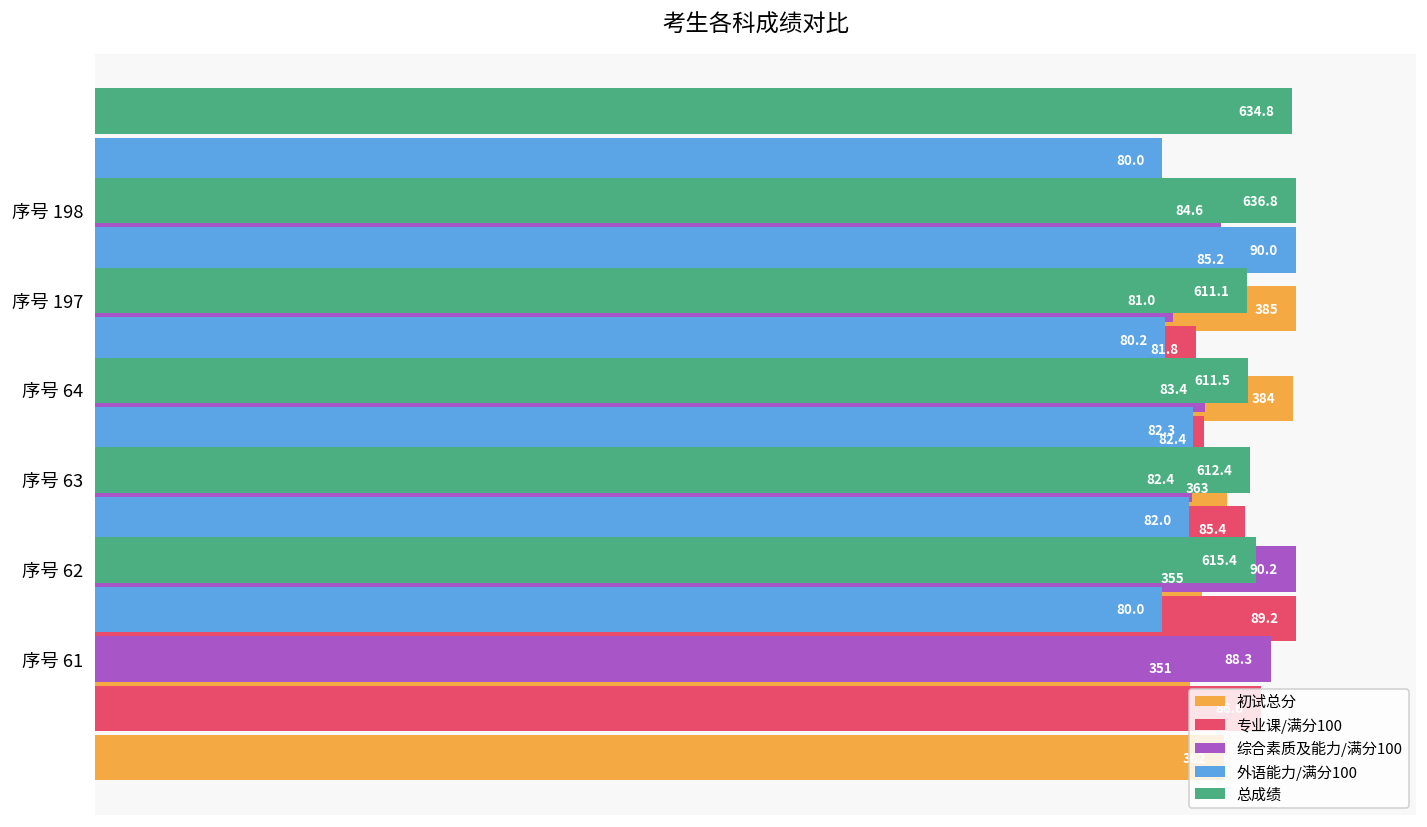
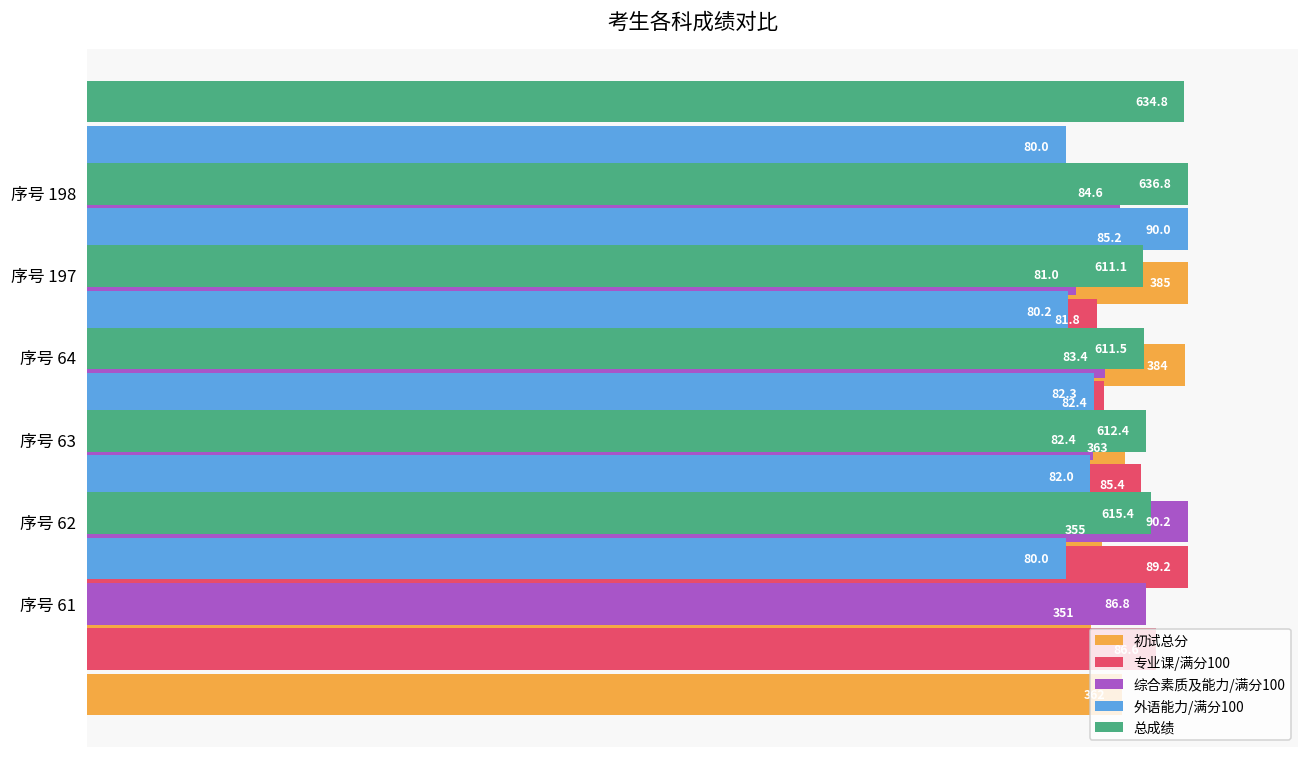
综合素质及能力/满分100, 序号 61: 88.3 -> 86.8
